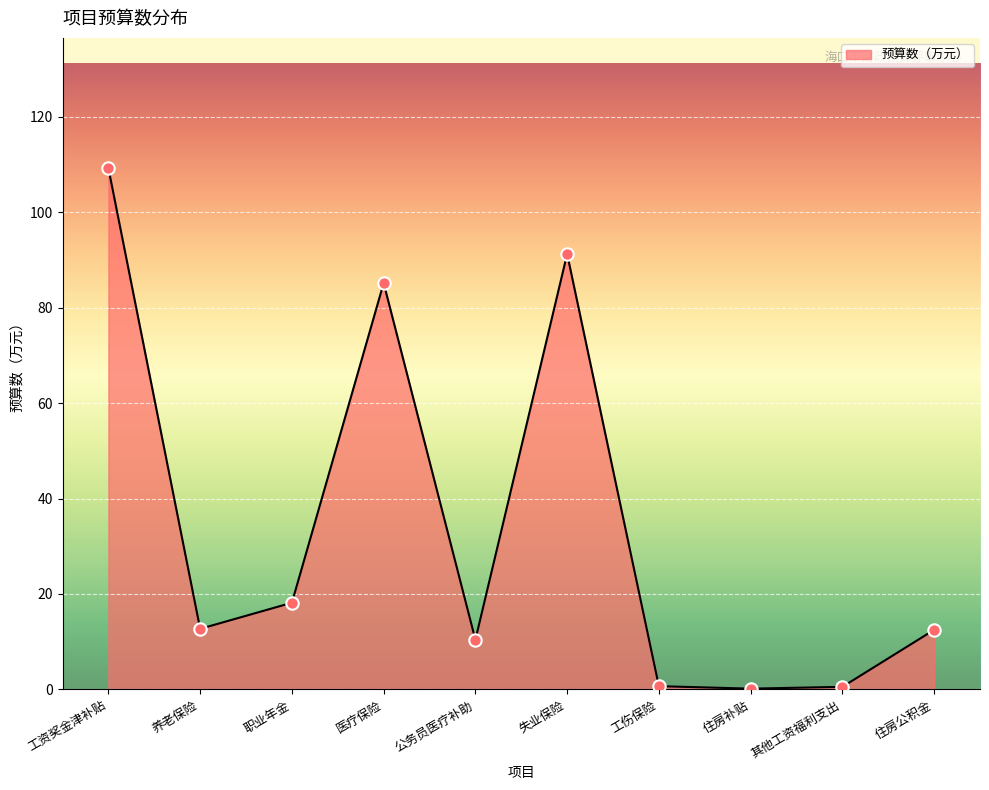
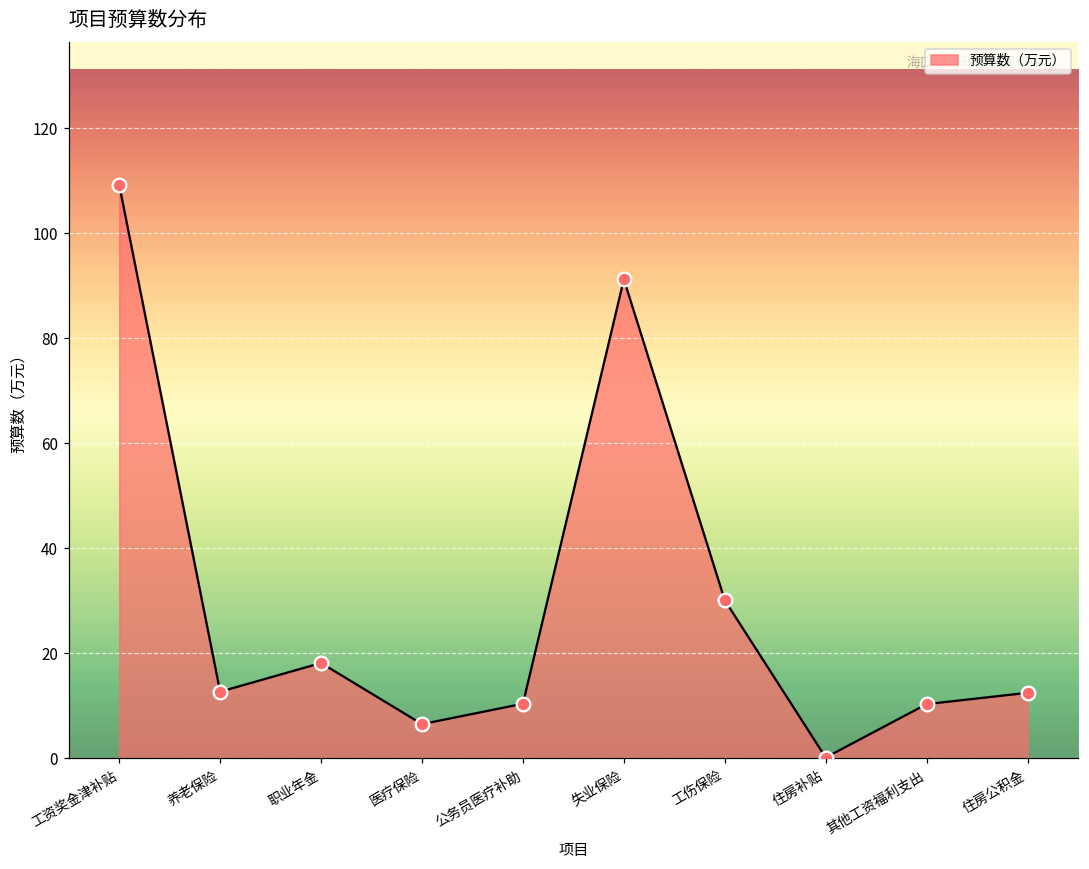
医疗保险: 85 -> 7
工伤保险: 1 -> 30
其他工资福利支出: 1 -> 10
